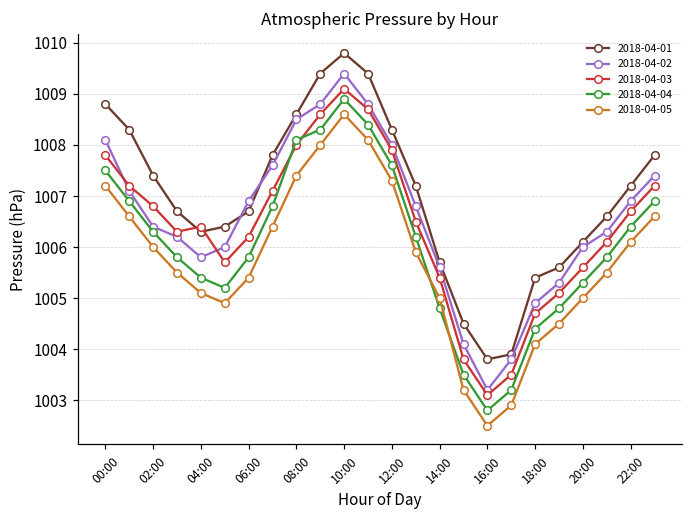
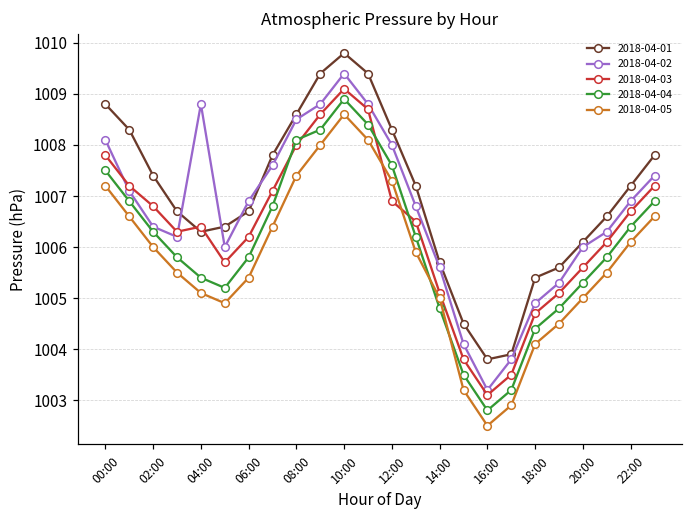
2018-04-02, 04:00: 1005.8 -> 1008.8
2018-04-03, 12:00: 1007.9 -> 1006.9
2018-04-03, 14:00: 1005.4 -> 1005.1
